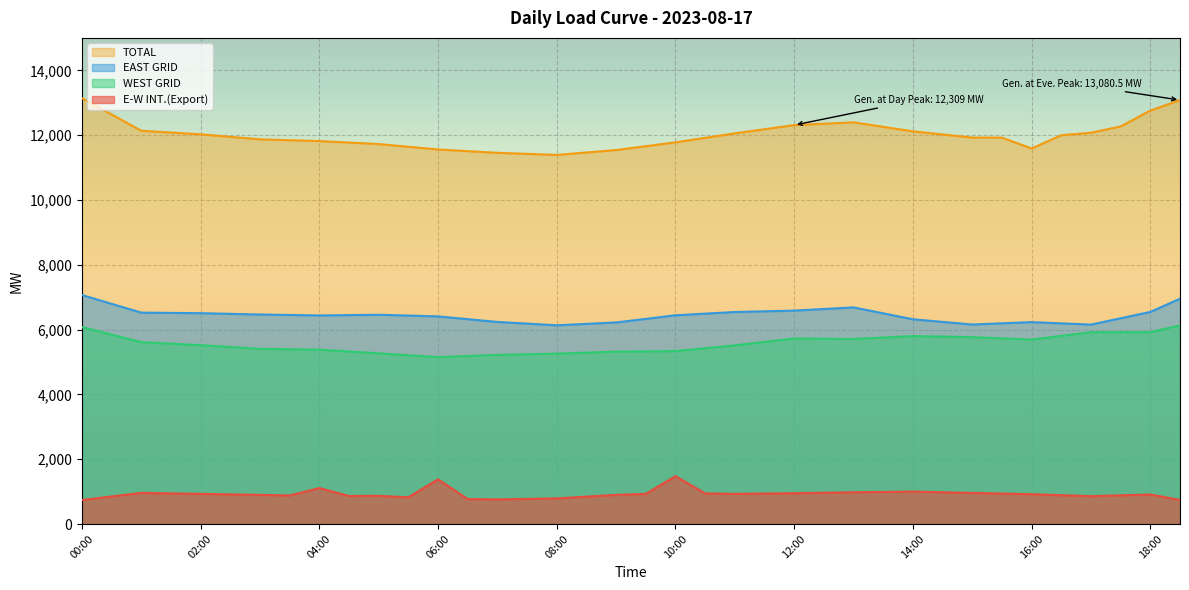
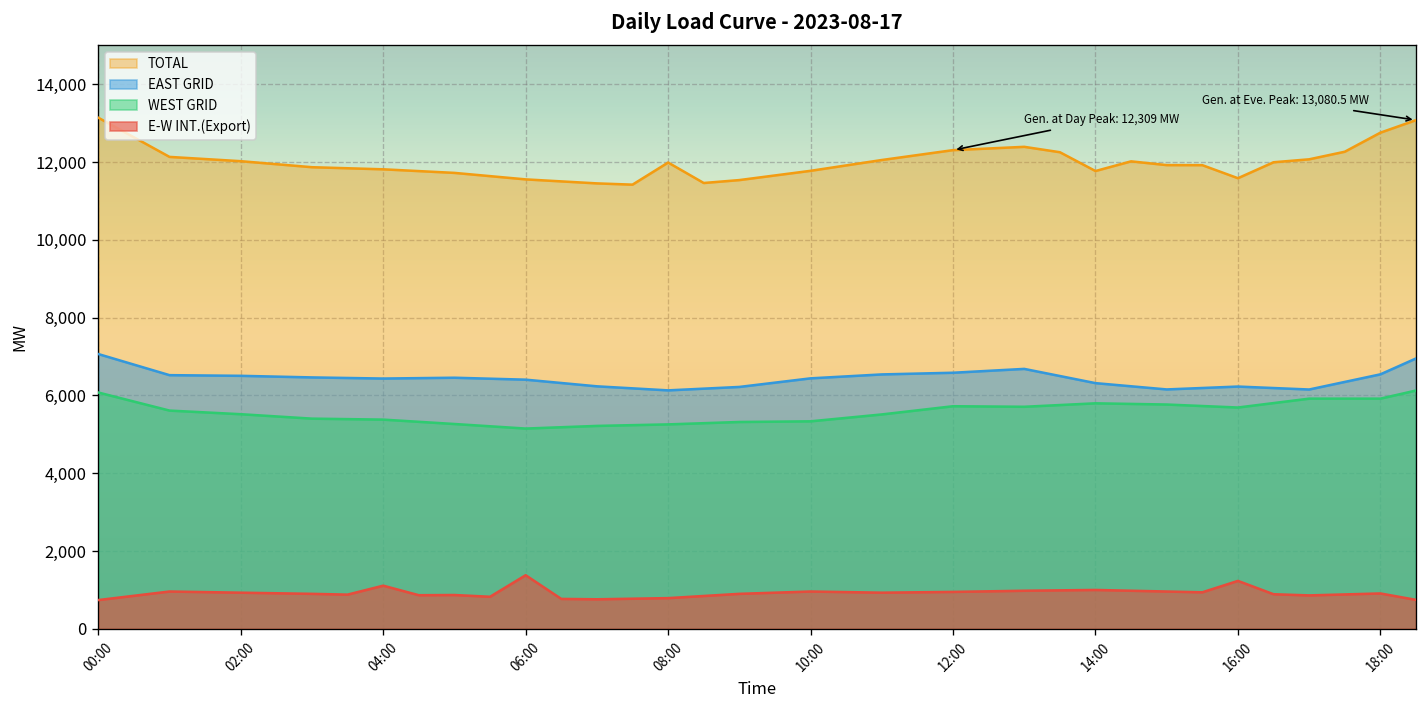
TOTAL, 08:00: 11,400 -> 12,000
E-W INT.(Export), 10:00: 1,500 -> 1,000
TOTAL, 14:00: 12,100 -> 11,800
E-W INT.(Export), 16:00: 900 -> 1,200
